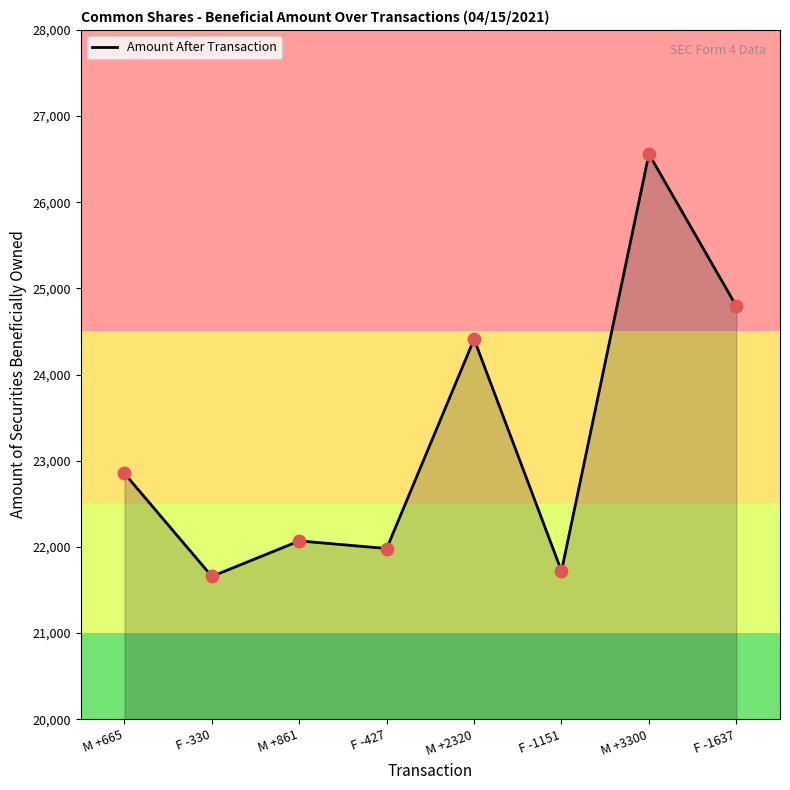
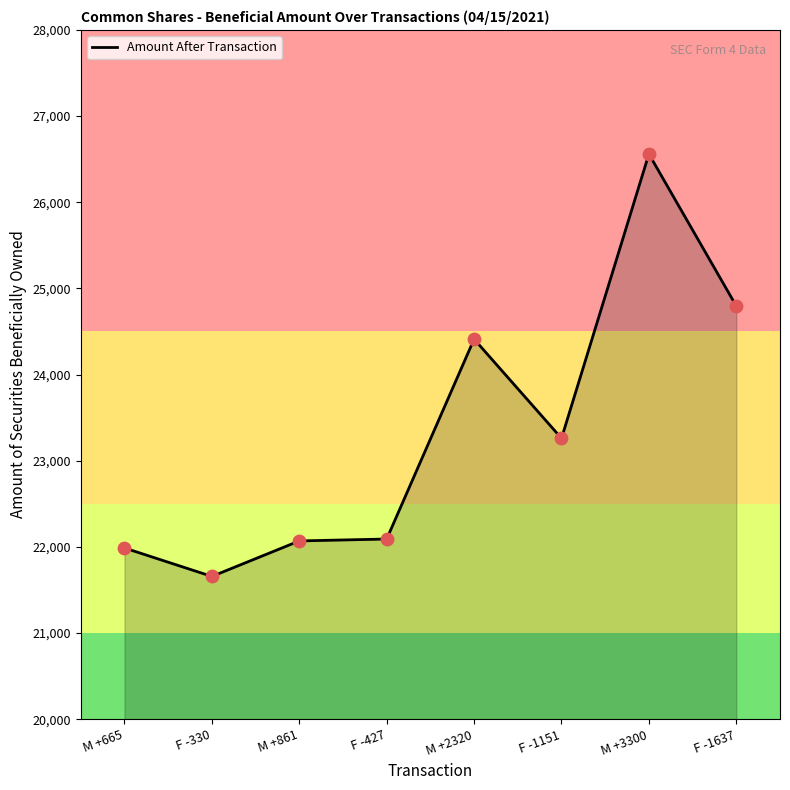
M +665: 22,900 -> 22,000
F -427: 22,000 -> 22,100
F -1151: 21,700 -> 23,300
